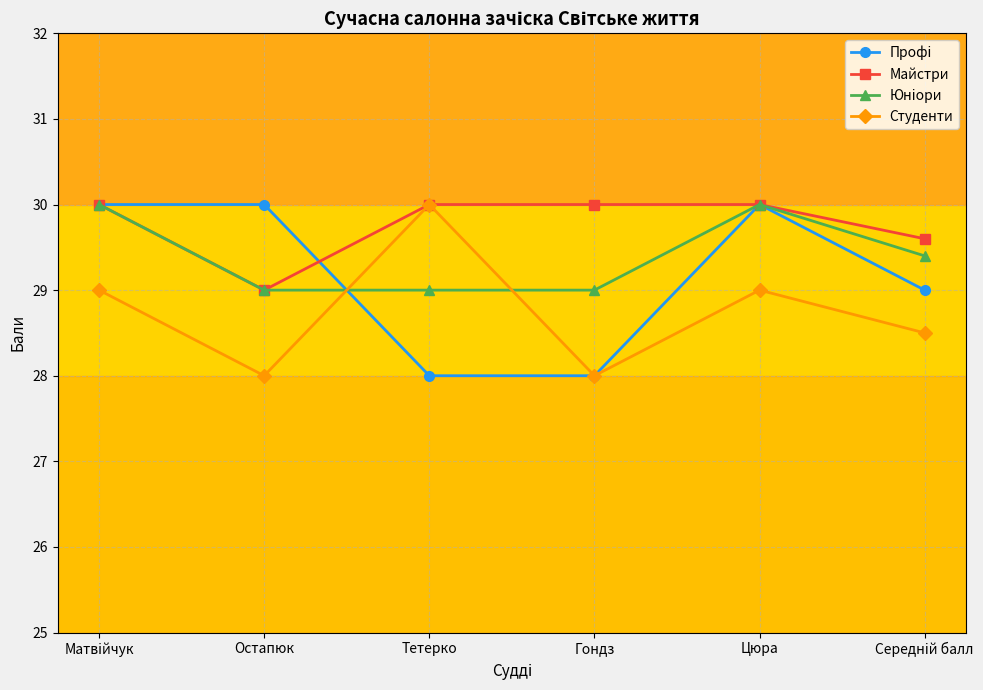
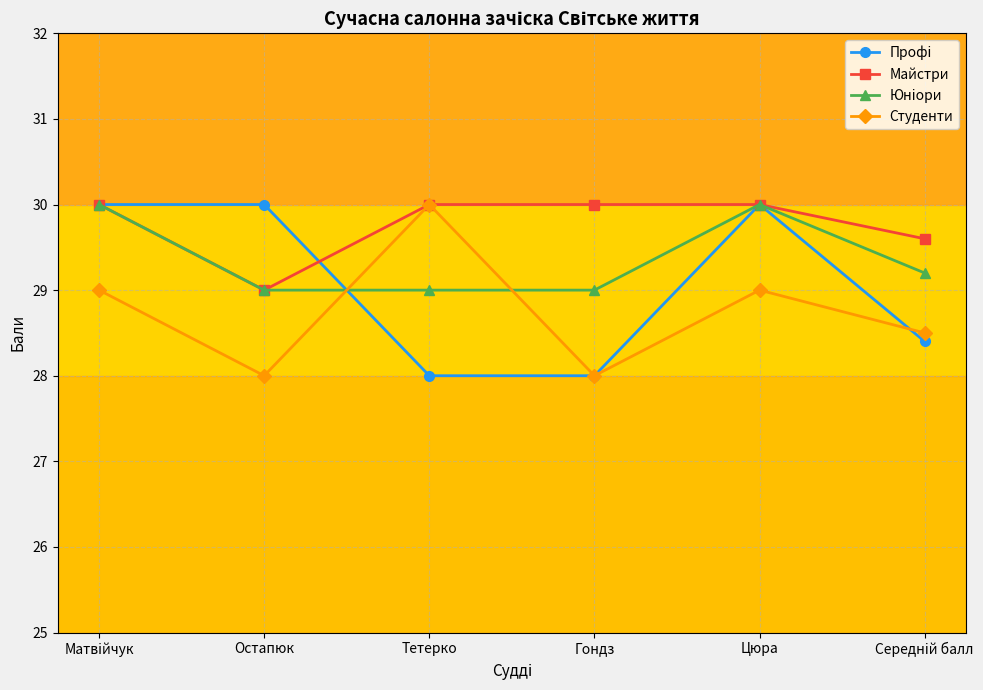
Профі, Середній балл: 29.0 -> 28.4
Юніори, Середній балл: 29.4 -> 29.2
